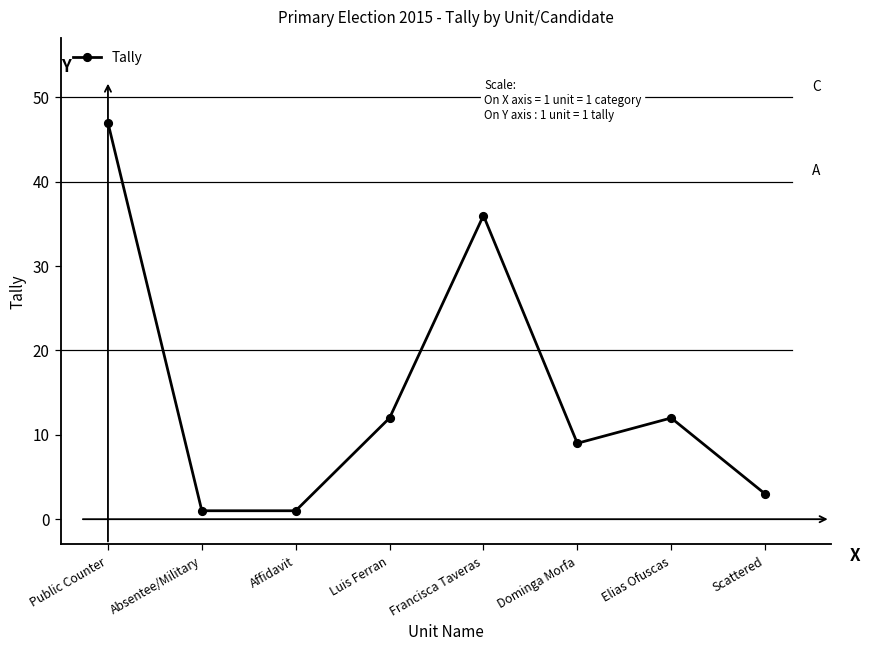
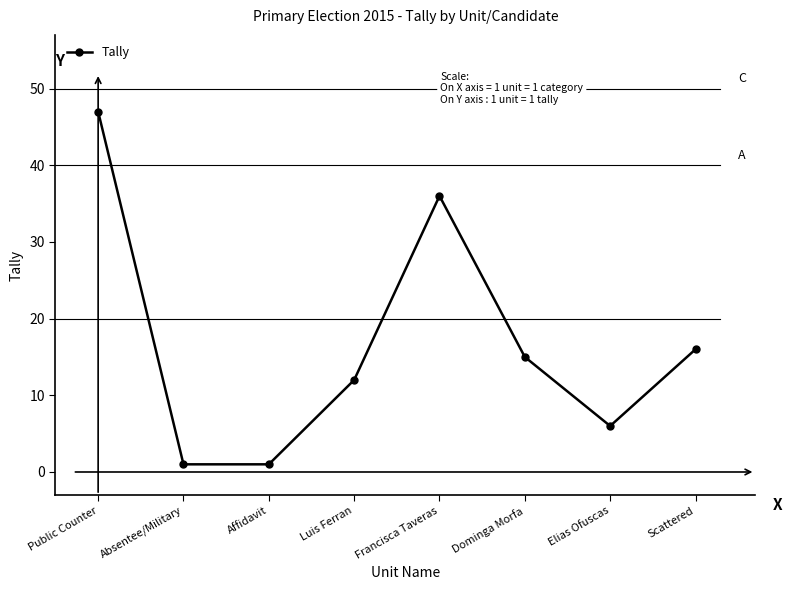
Dominga Morfa: 9 -> 15
Elias Ofuscas: 12 -> 6
Scattered: 3 -> 16
